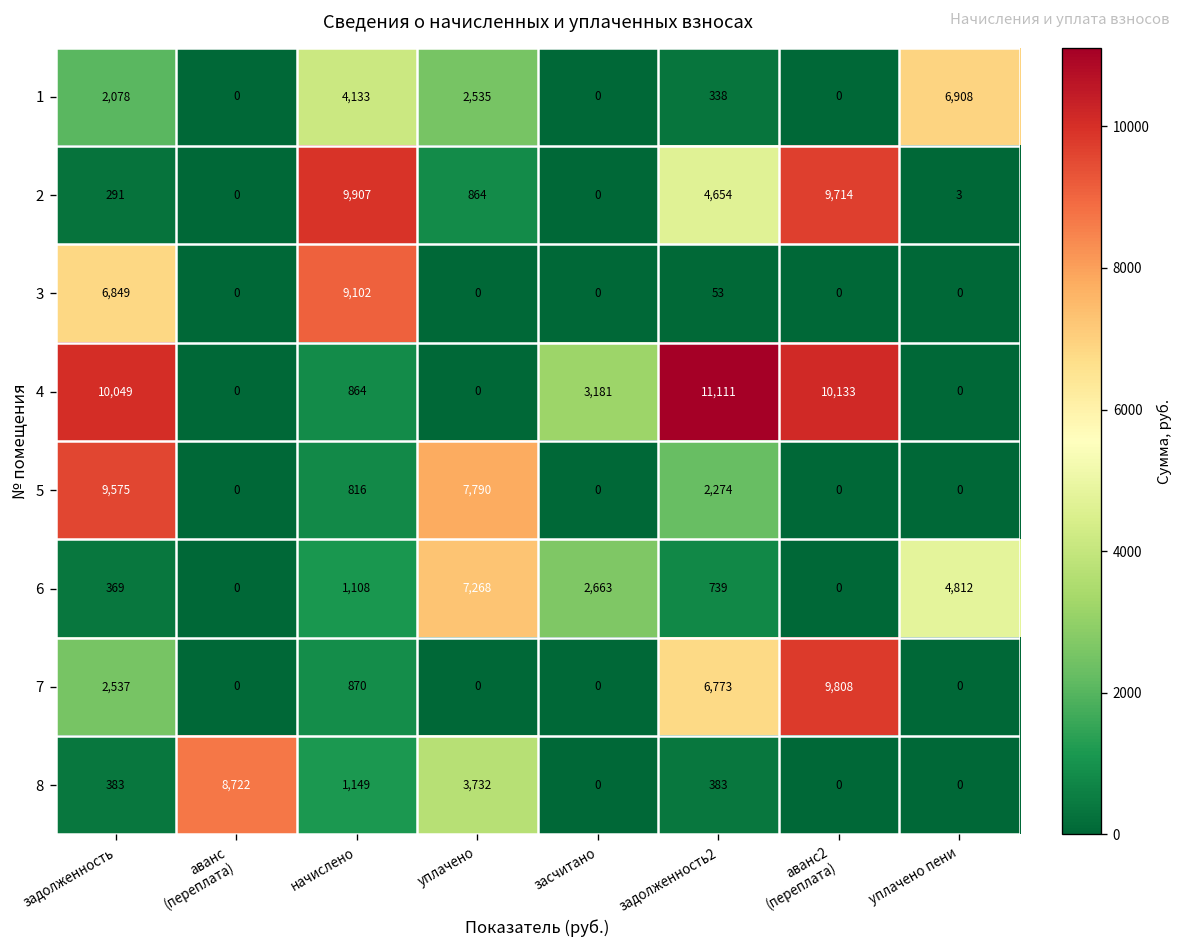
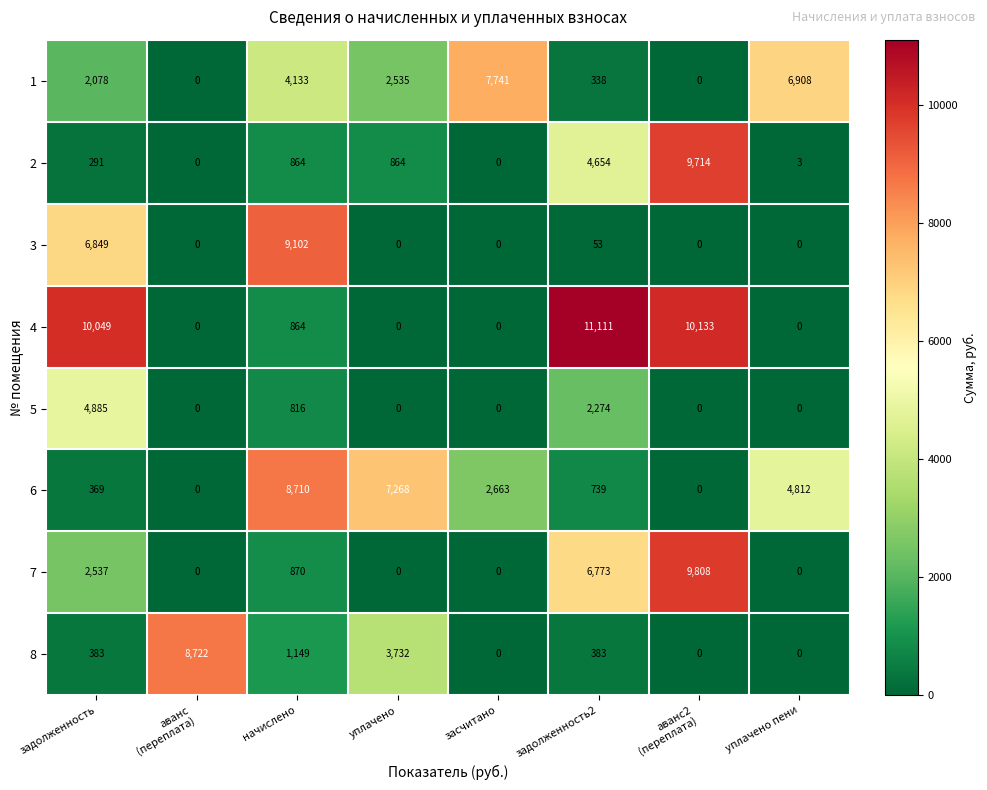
1, засчитано: 0 -> 7,741
2, начислено: 9,907 -> 864
4, засчитано: 3,181 -> 0
5, задолженность: 9,575 -> 4,885
5, уплачено: 7,790 -> 0
6, начислено: 1,108 -> 8,710
